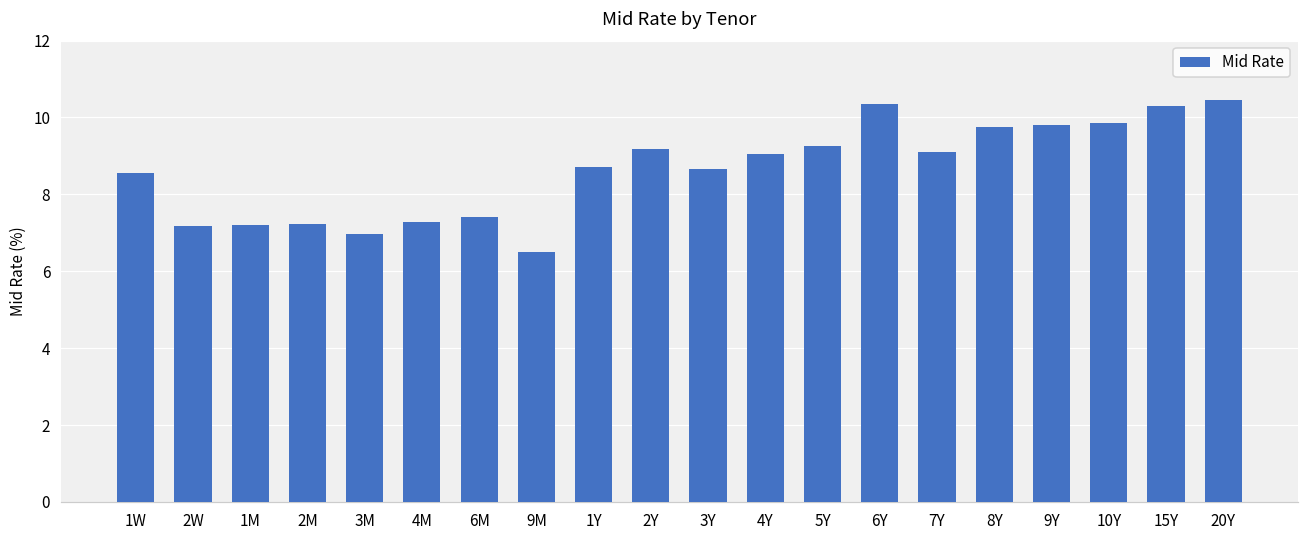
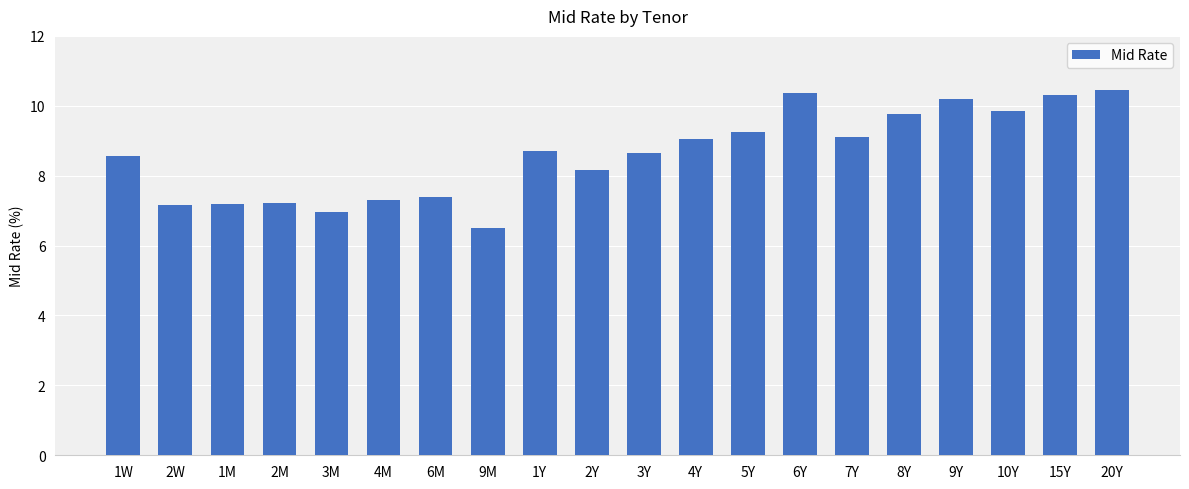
2Y: 9.2 -> 8.2
9Y: 9.8 -> 10.2
